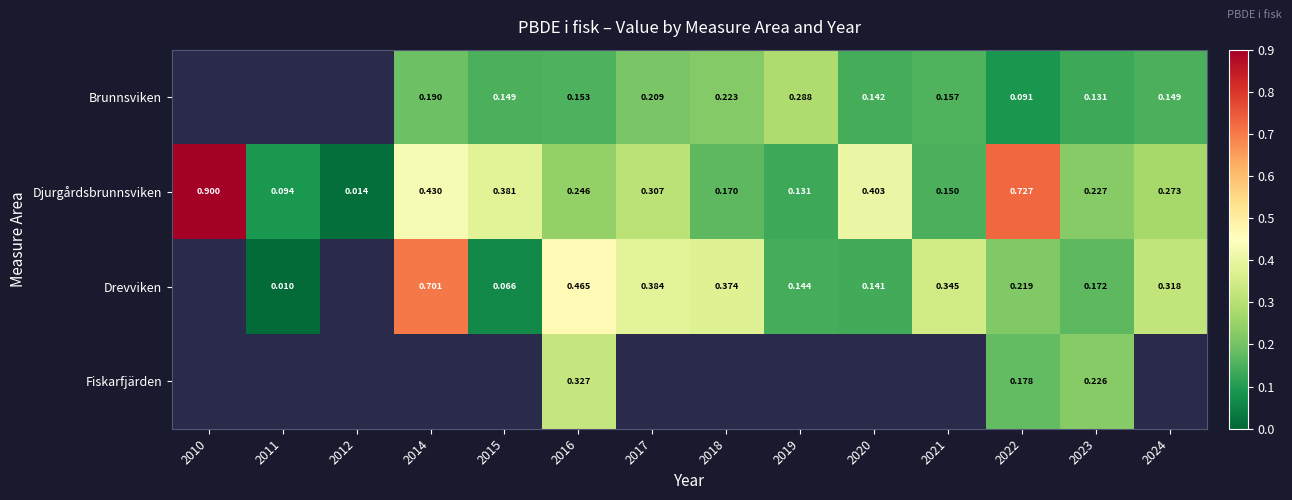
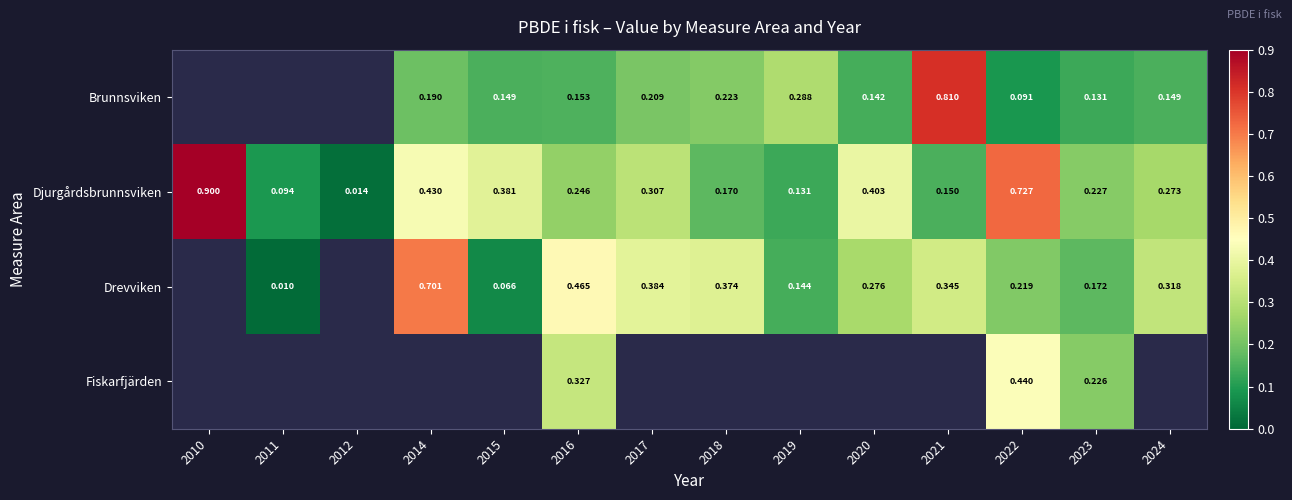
Brunnsviken, 2021: 0.157 -> 0.810
Drevviken, 2020: 0.141 -> 0.276
Fiskarfjärden, 2022: 0.178 -> 0.440
